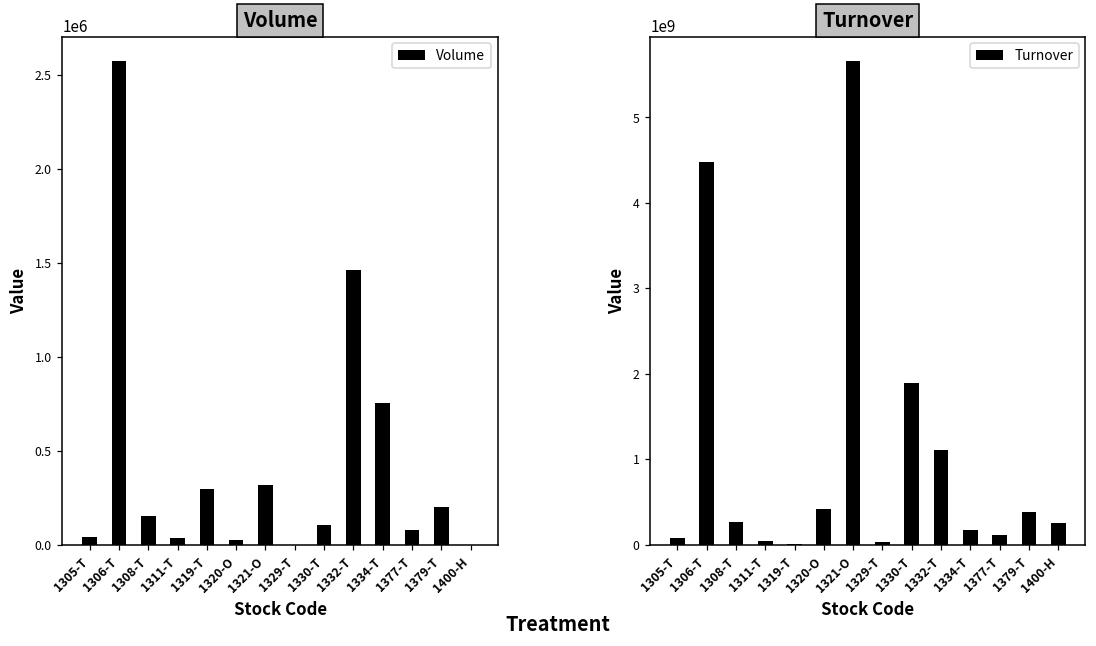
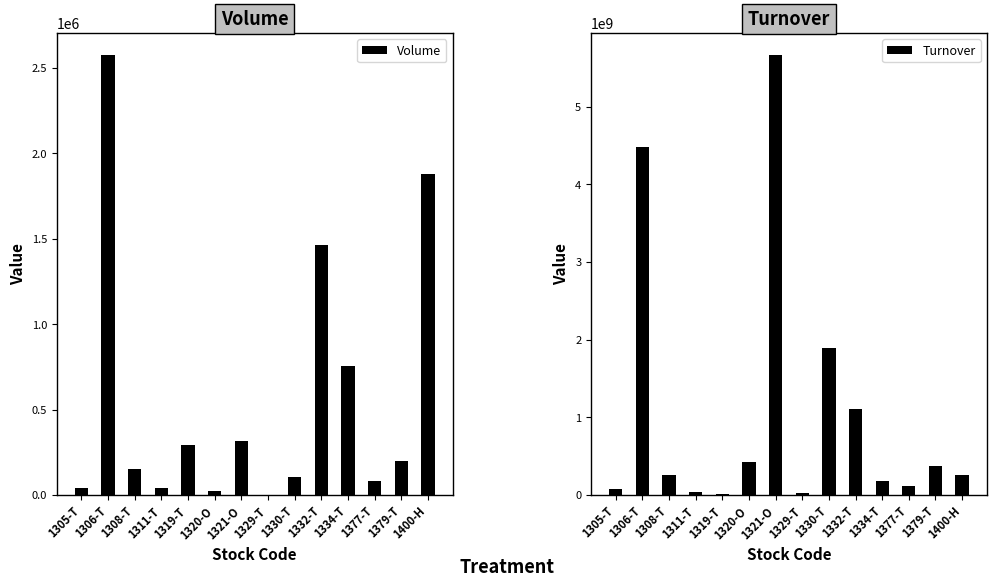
Volume, 1400-H: 0 -> 1880000
